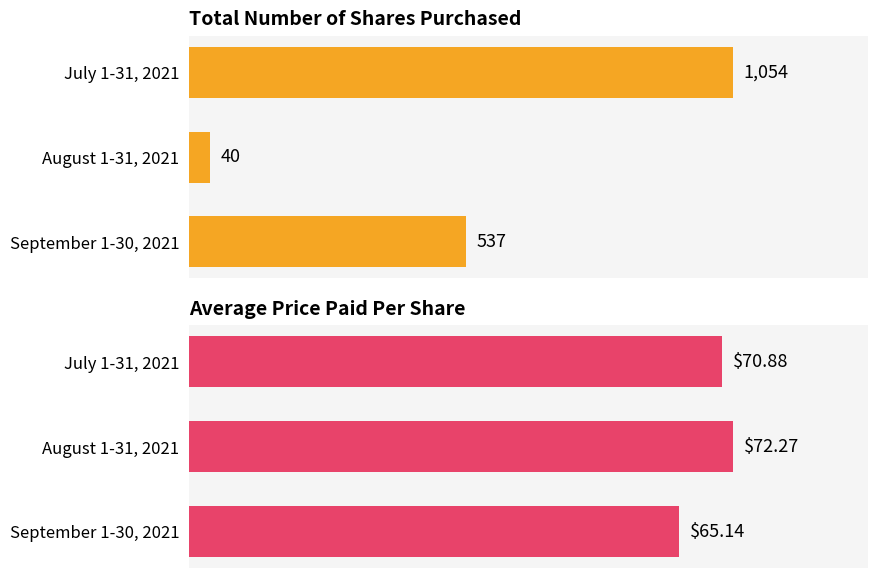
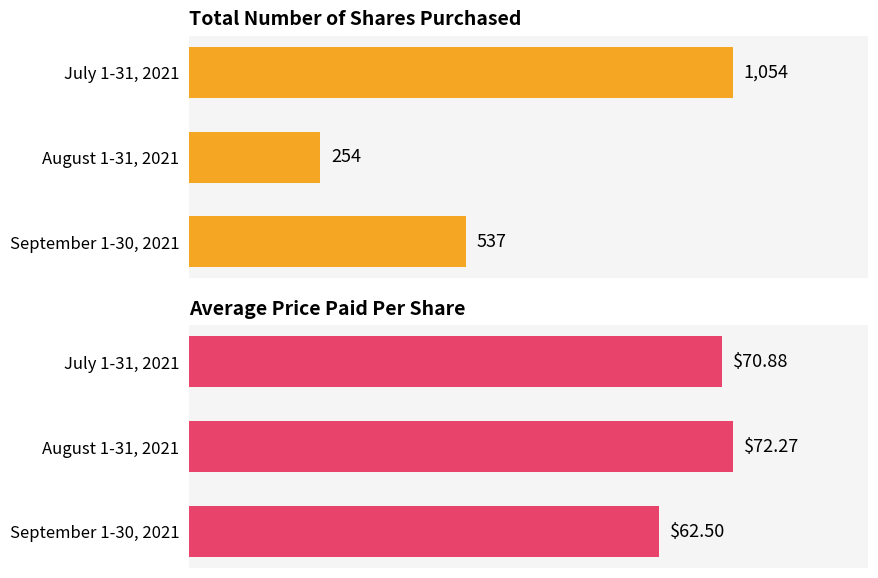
Total Number of Shares Purchased, August 1-31, 2021: 40 -> 254
Average Price Paid Per Share, September 1-30, 2021: $65.14 -> $62.50
